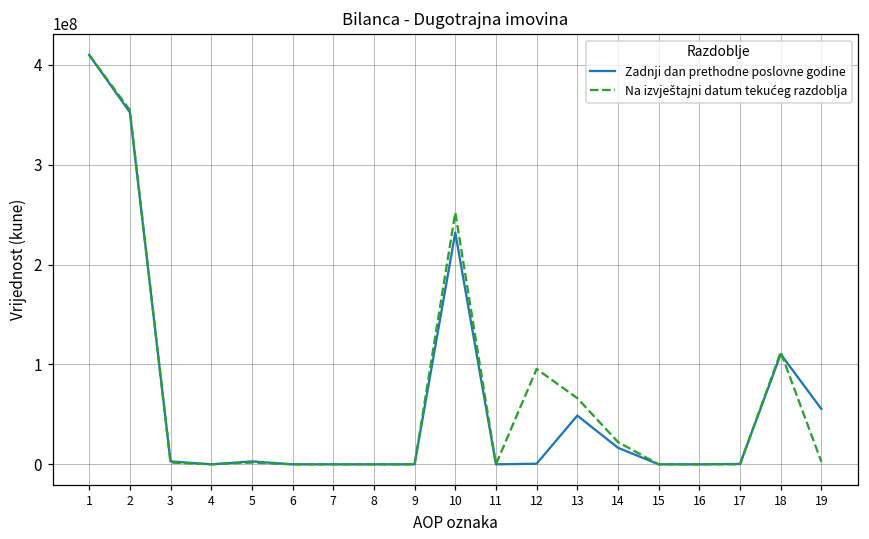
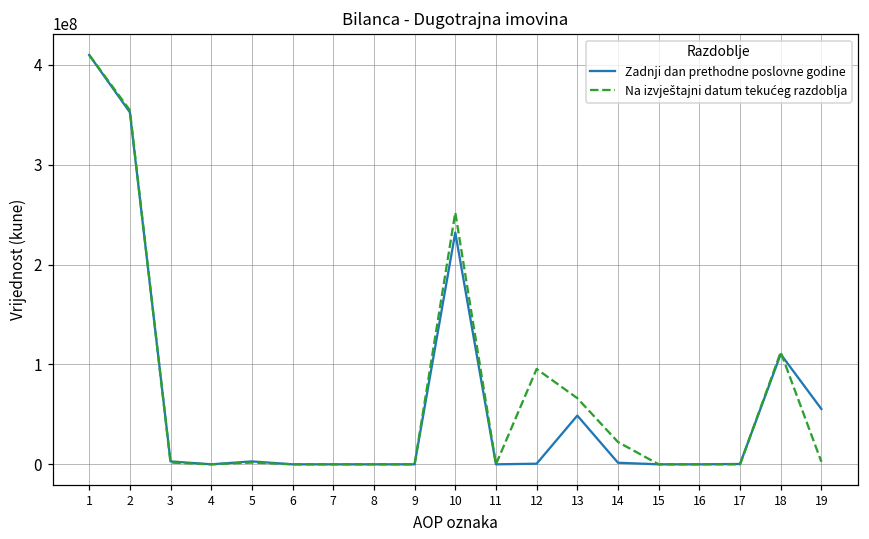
Zadnji dan prethodne poslovne godine, 14: 20000000 -> 0
